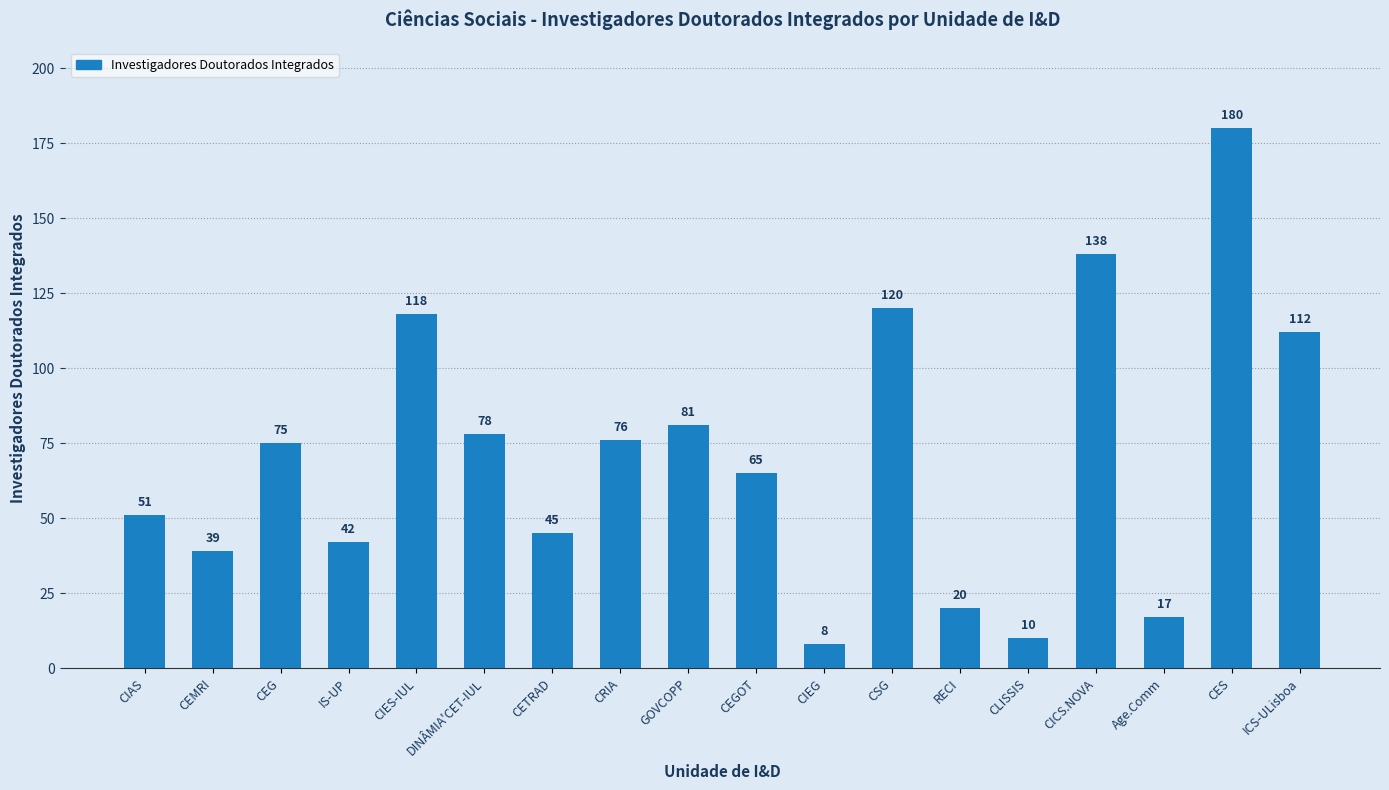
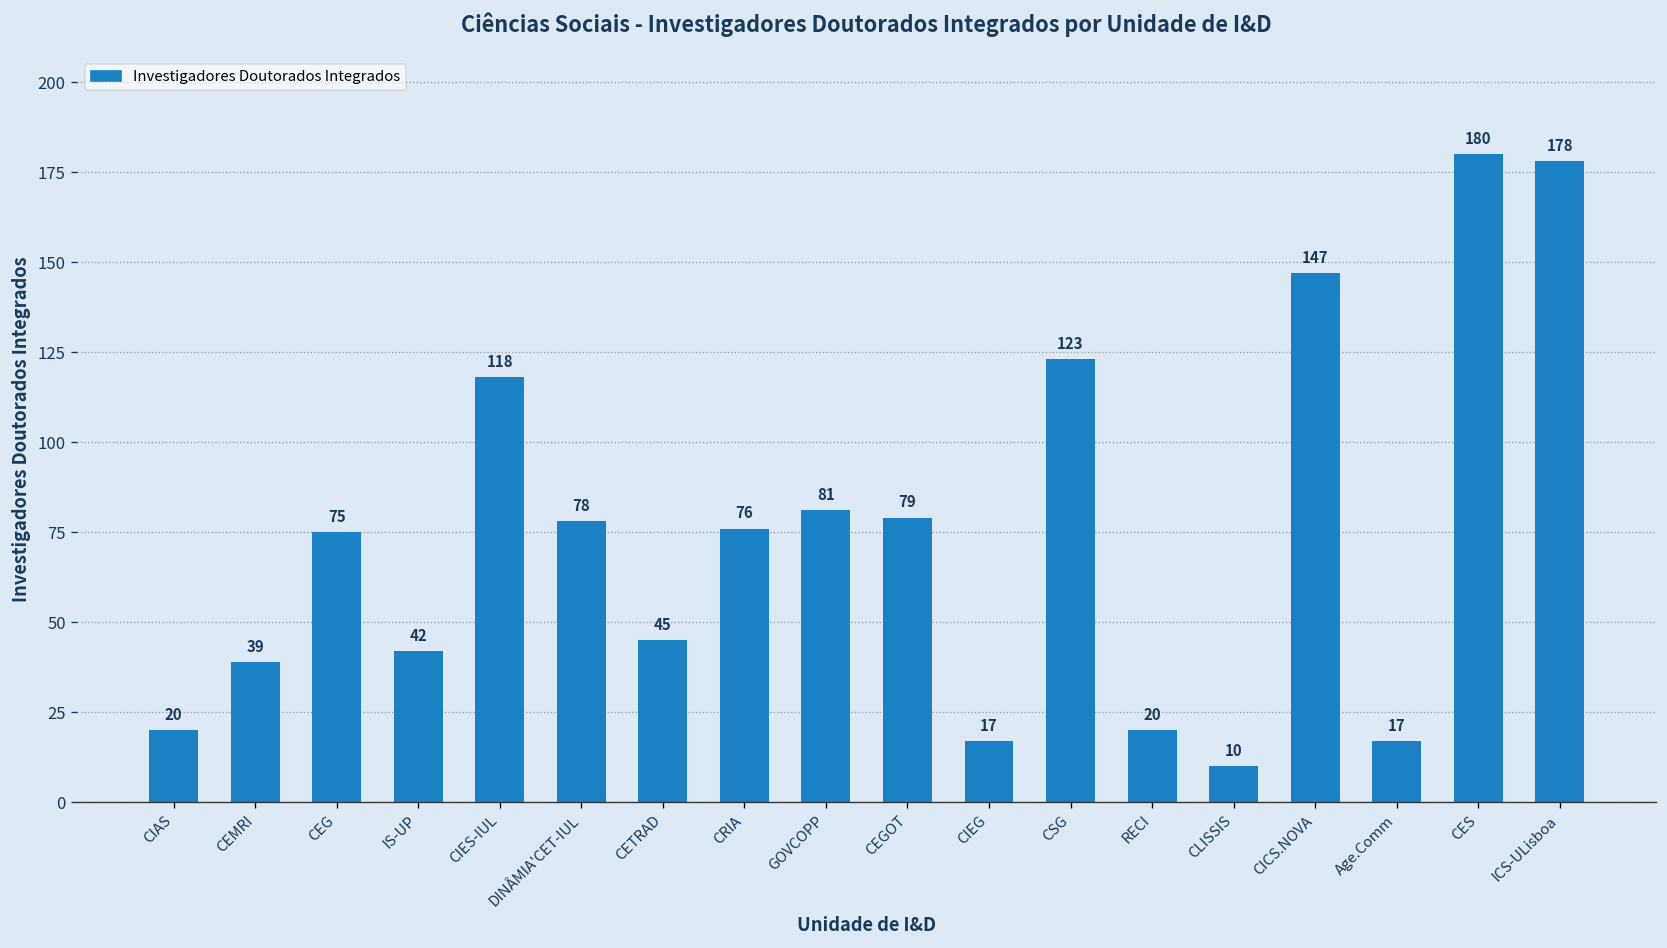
CIAS: 51 -> 20
CEGOT: 65 -> 79
CIEG: 8 -> 17
CSG: 120 -> 123
CICS.NOVA: 138 -> 147
ICS-ULisboa: 112 -> 178
